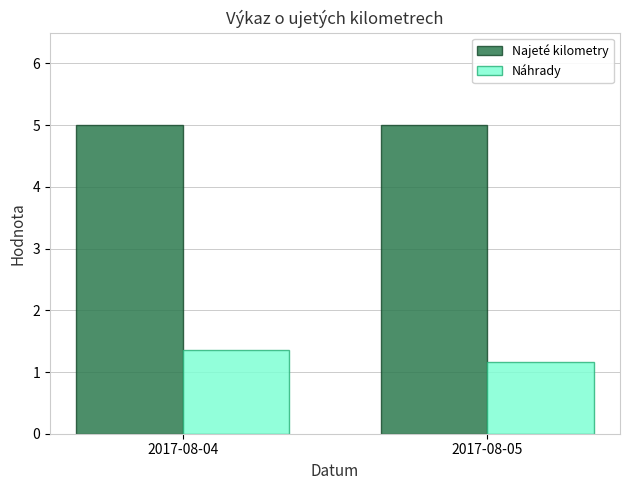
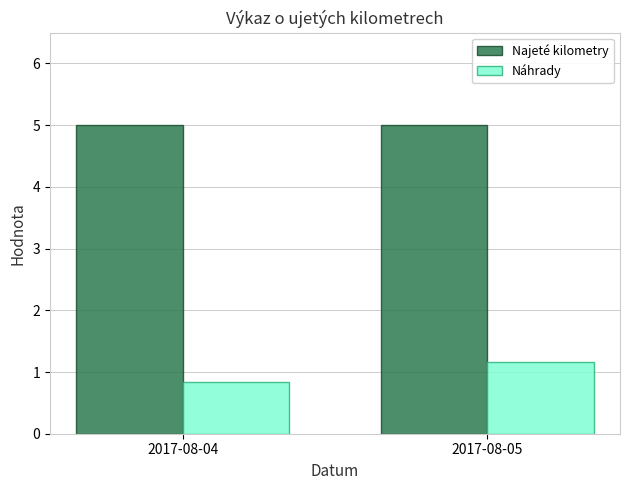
Náhrady, 2017-08-04: 1.4 -> 0.8
